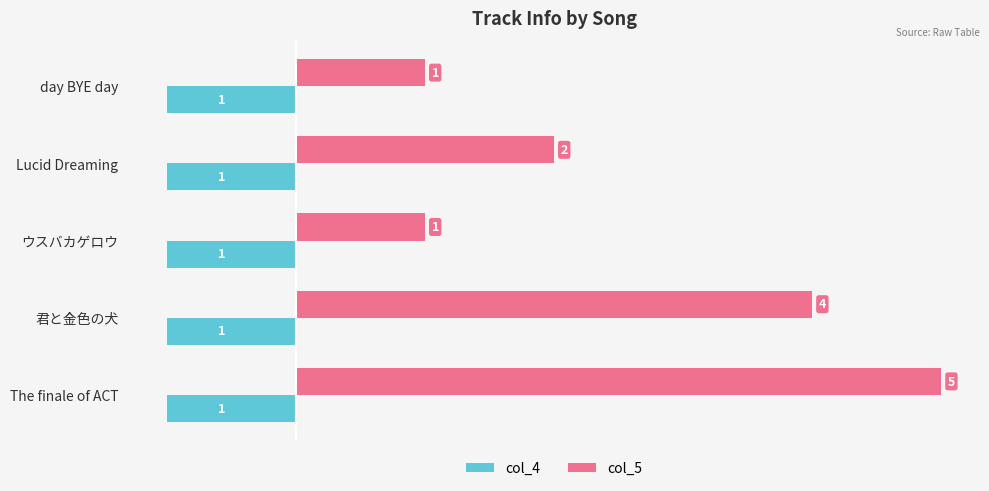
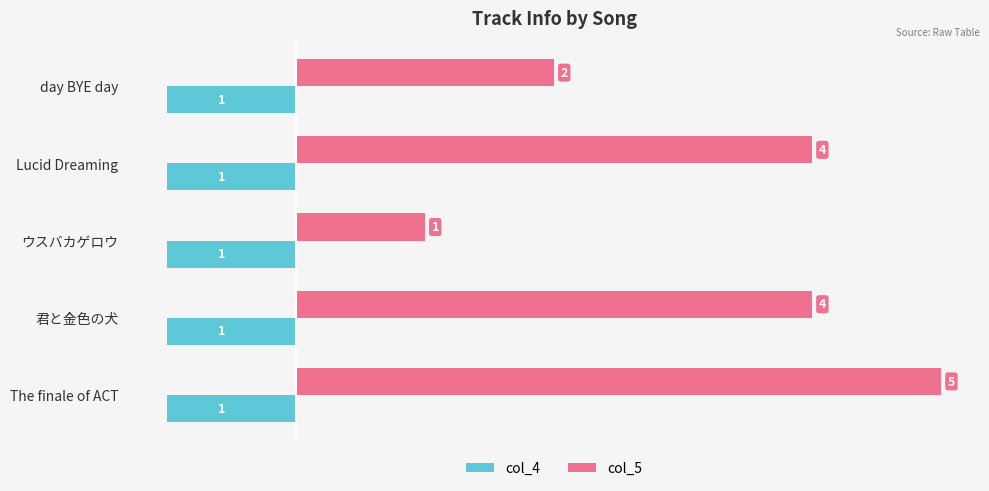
col_5, day BYE day: 1 -> 2
col_5, Lucid Dreaming: 2 -> 4
